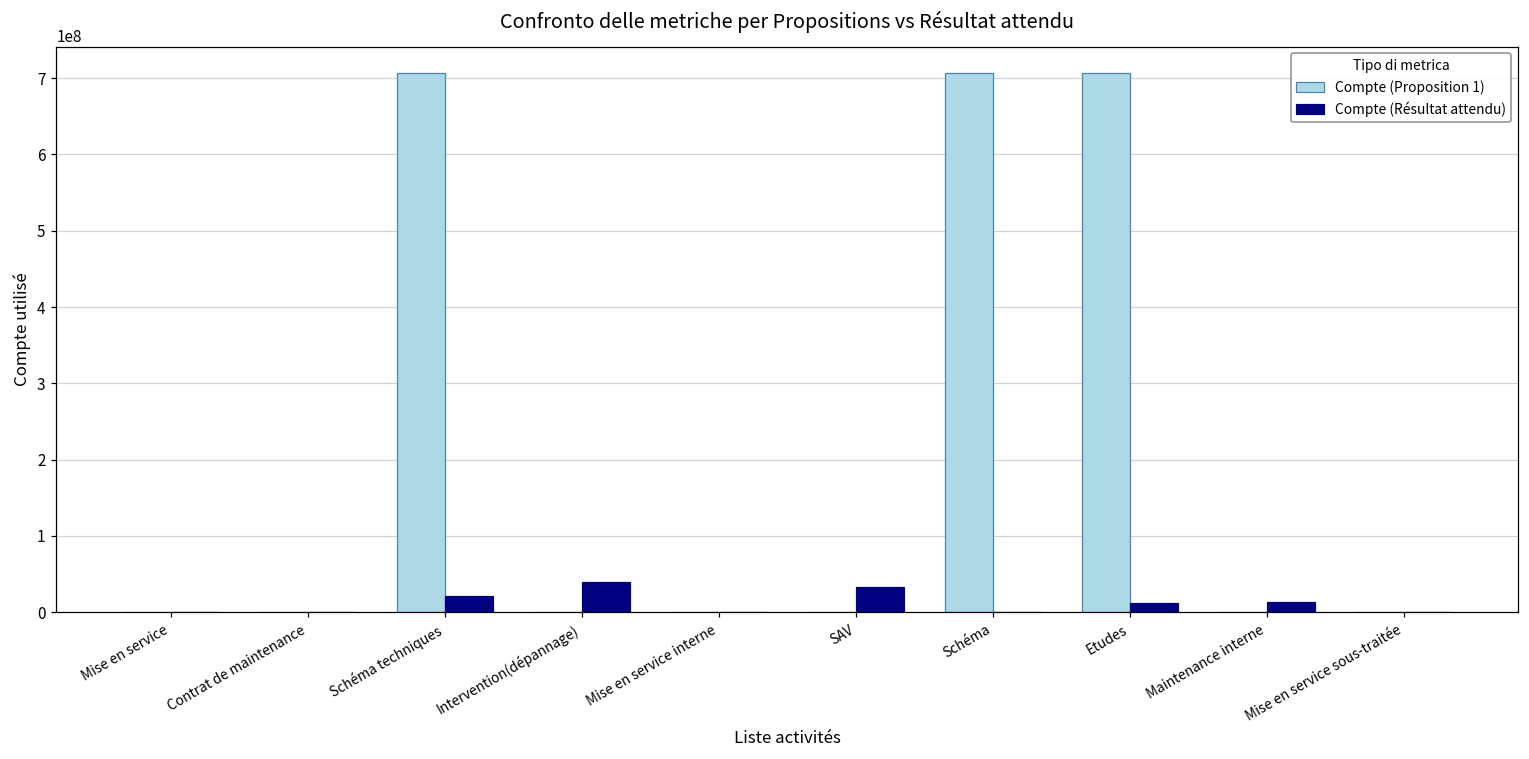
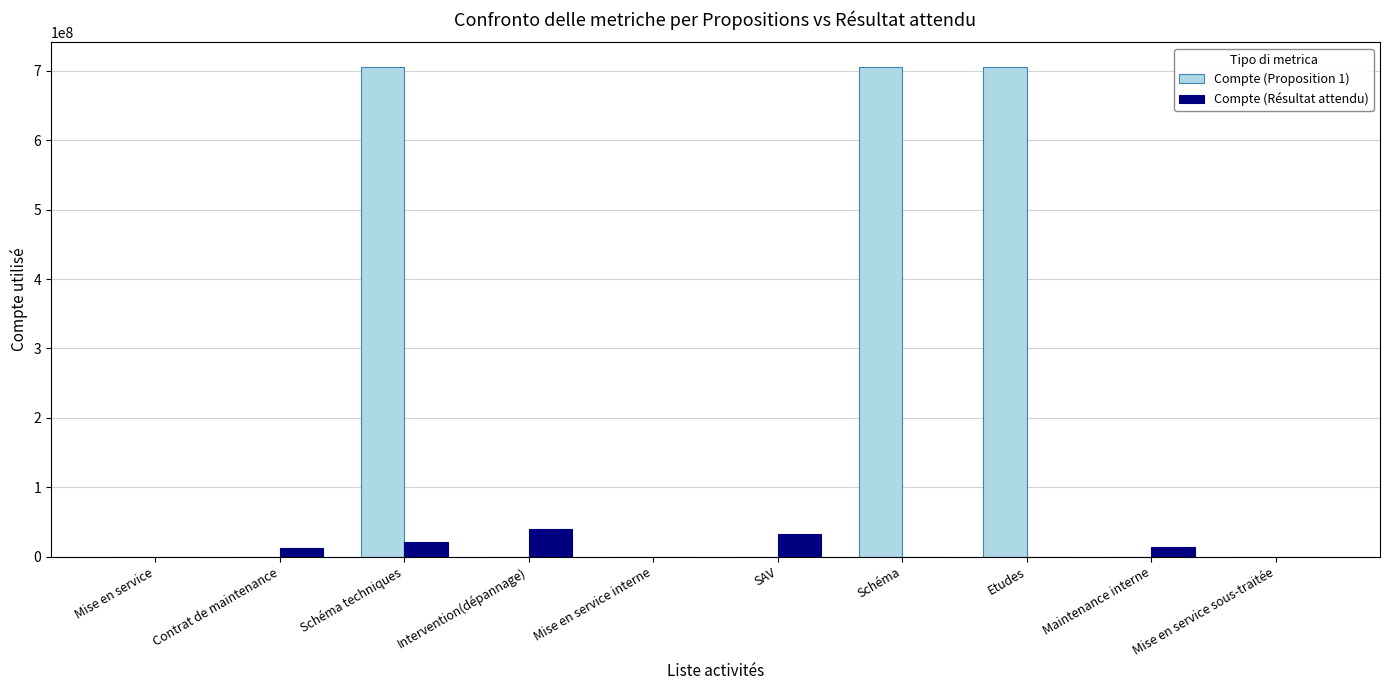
Compte (Résultat attendu), Contrat de maintenance: 0 -> 10000000
Compte (Résultat attendu), Etudes: 10000000 -> 0
